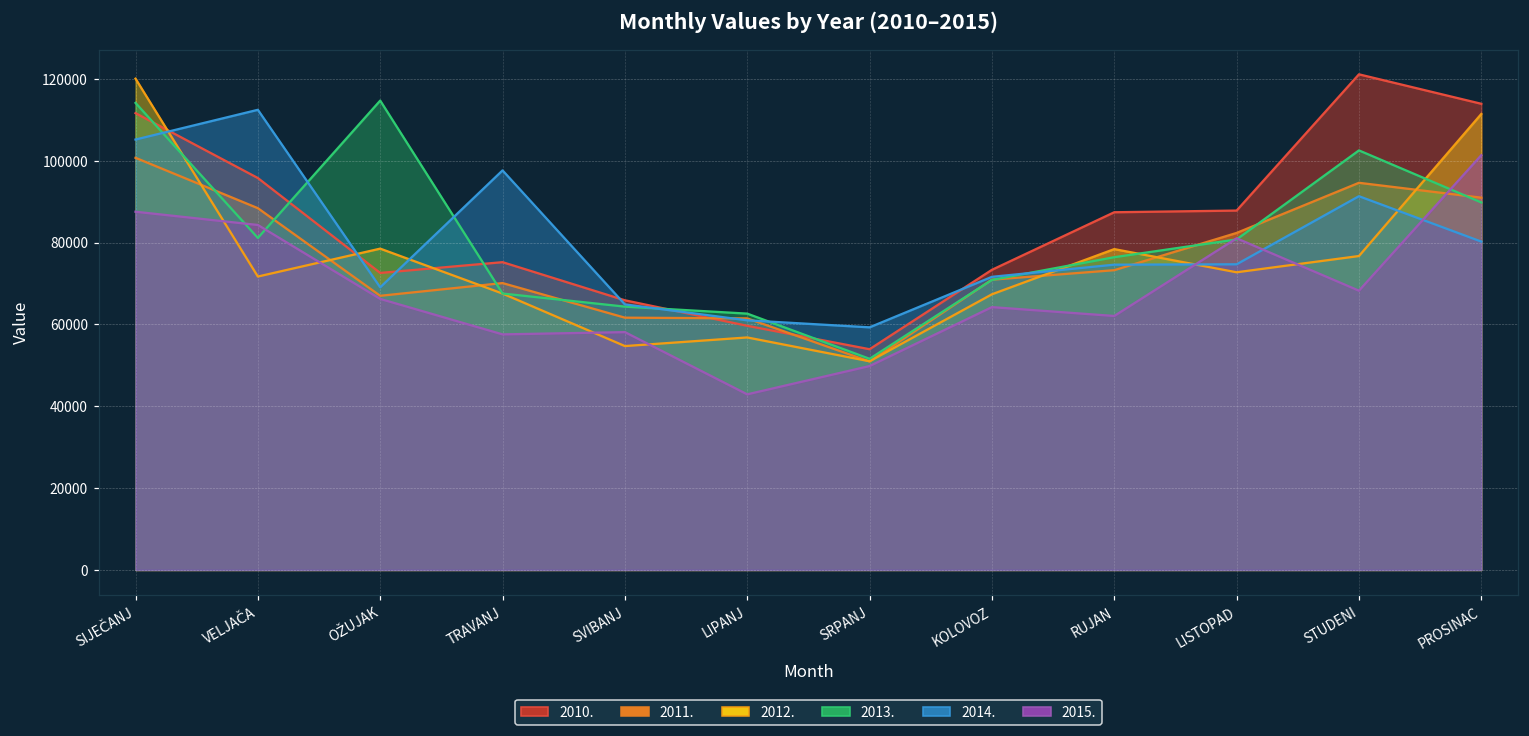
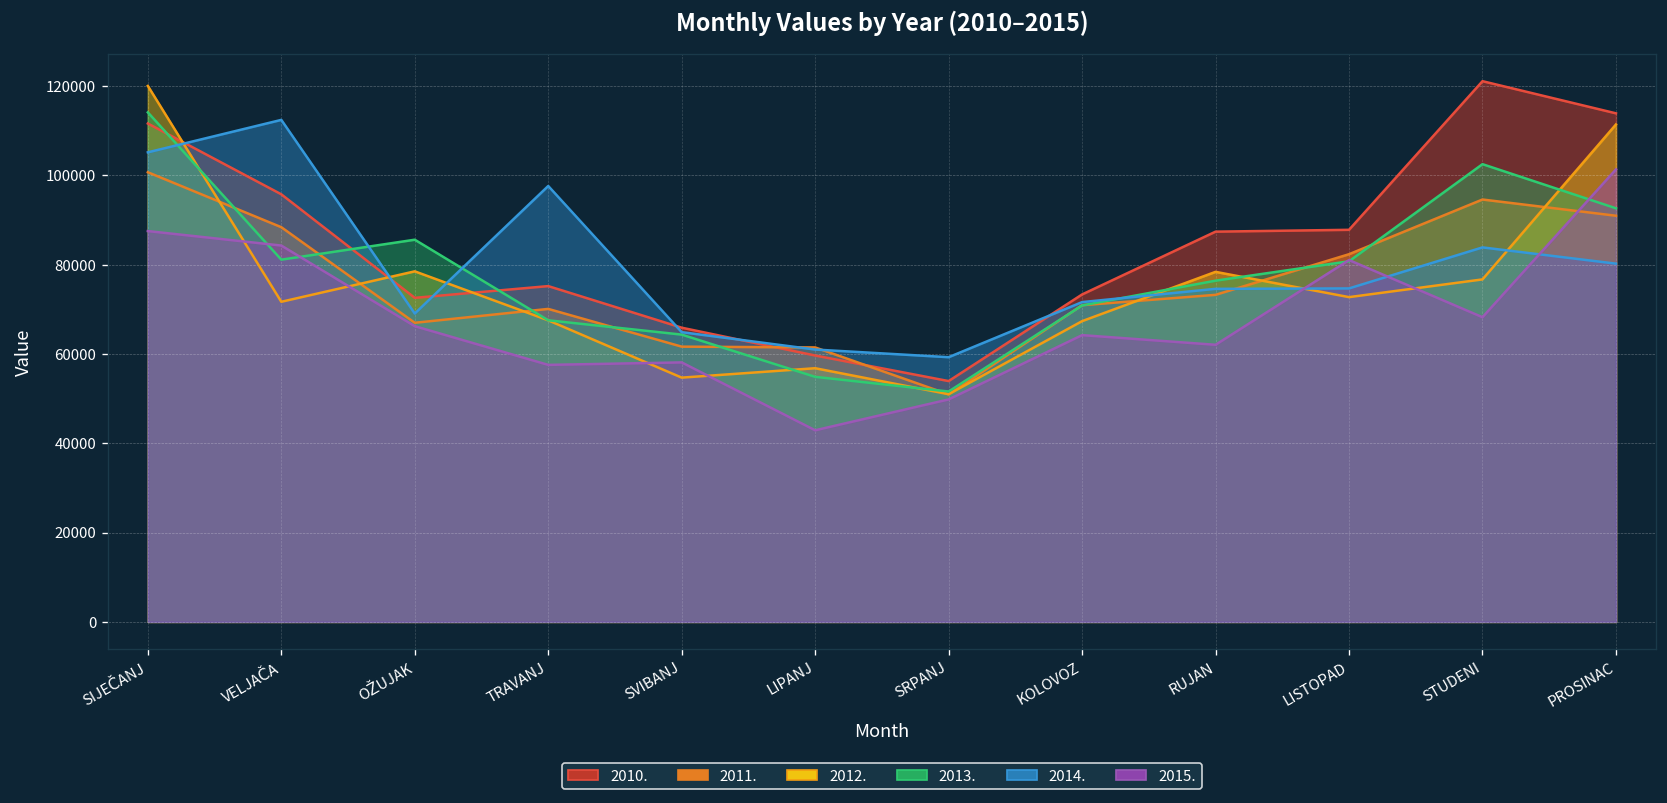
2013., OŽUJAK: 115000 -> 86000
2013., LIPANJ: 63000 -> 55000
2014., STUDENI: 91000 -> 84000
2013., PROSINAC: 90000 -> 93000
